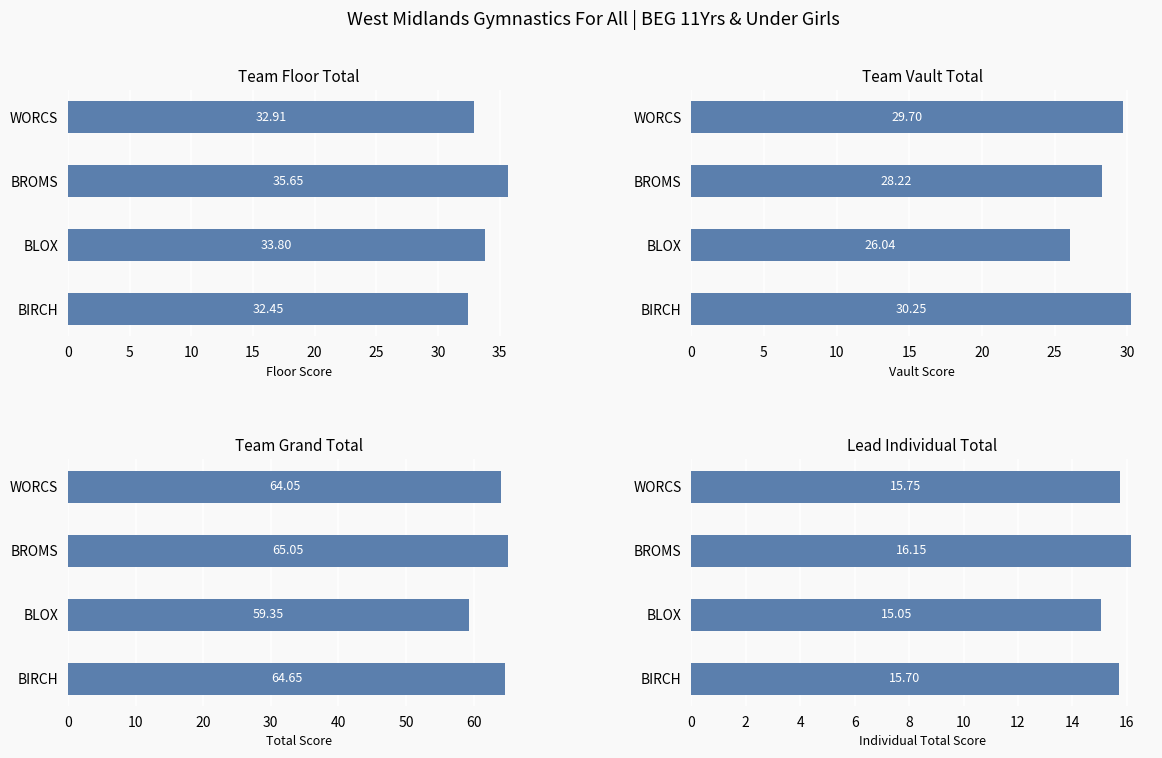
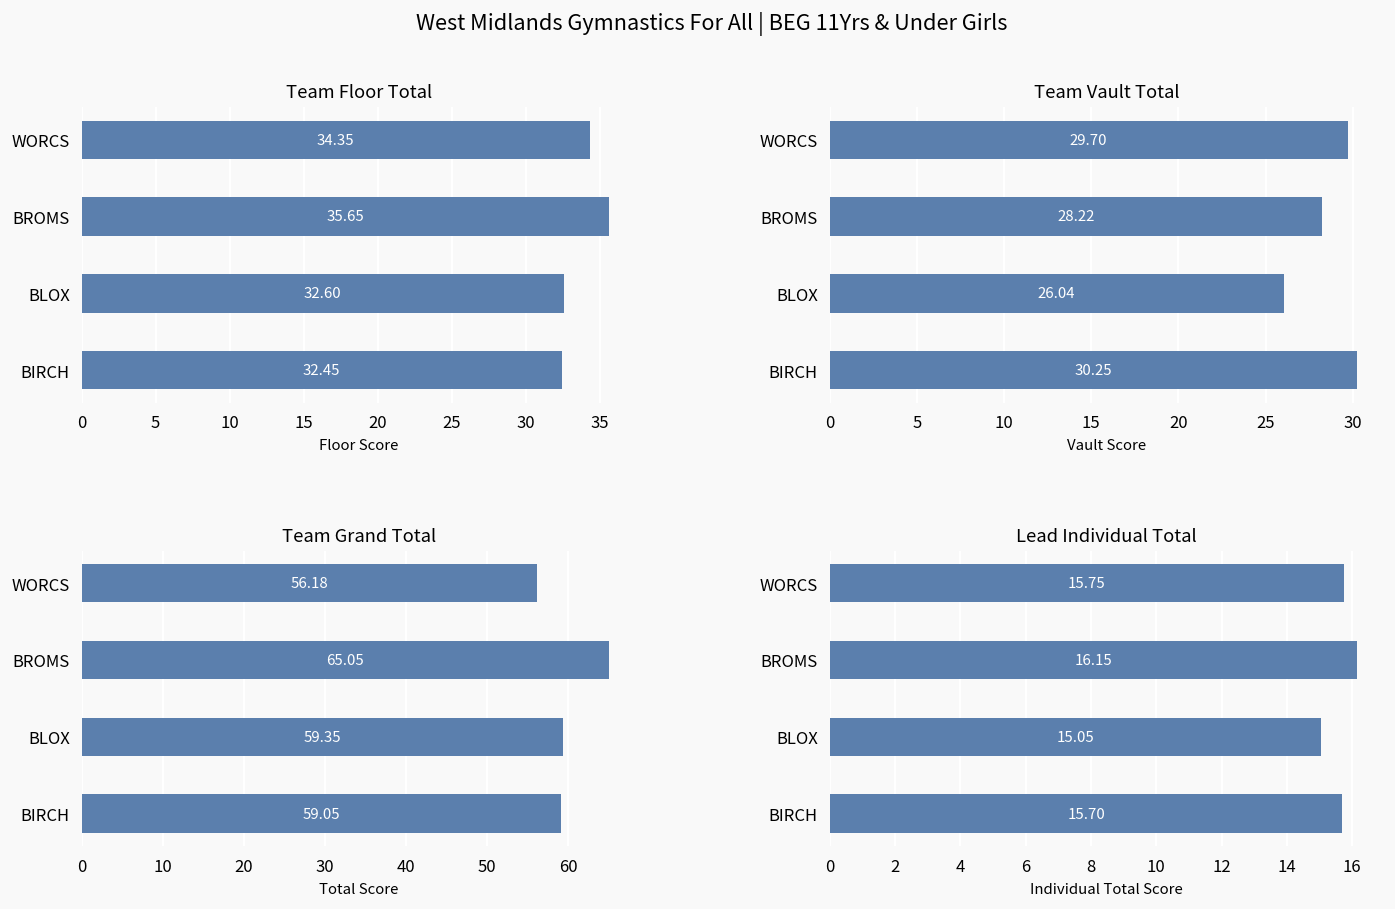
Team Floor Total, WORCS: 32.91 -> 34.35
Team Floor Total, BLOX: 33.80 -> 32.60
Team Grand Total, WORCS: 64.05 -> 56.18
Team Grand Total, BIRCH: 64.65 -> 59.05
